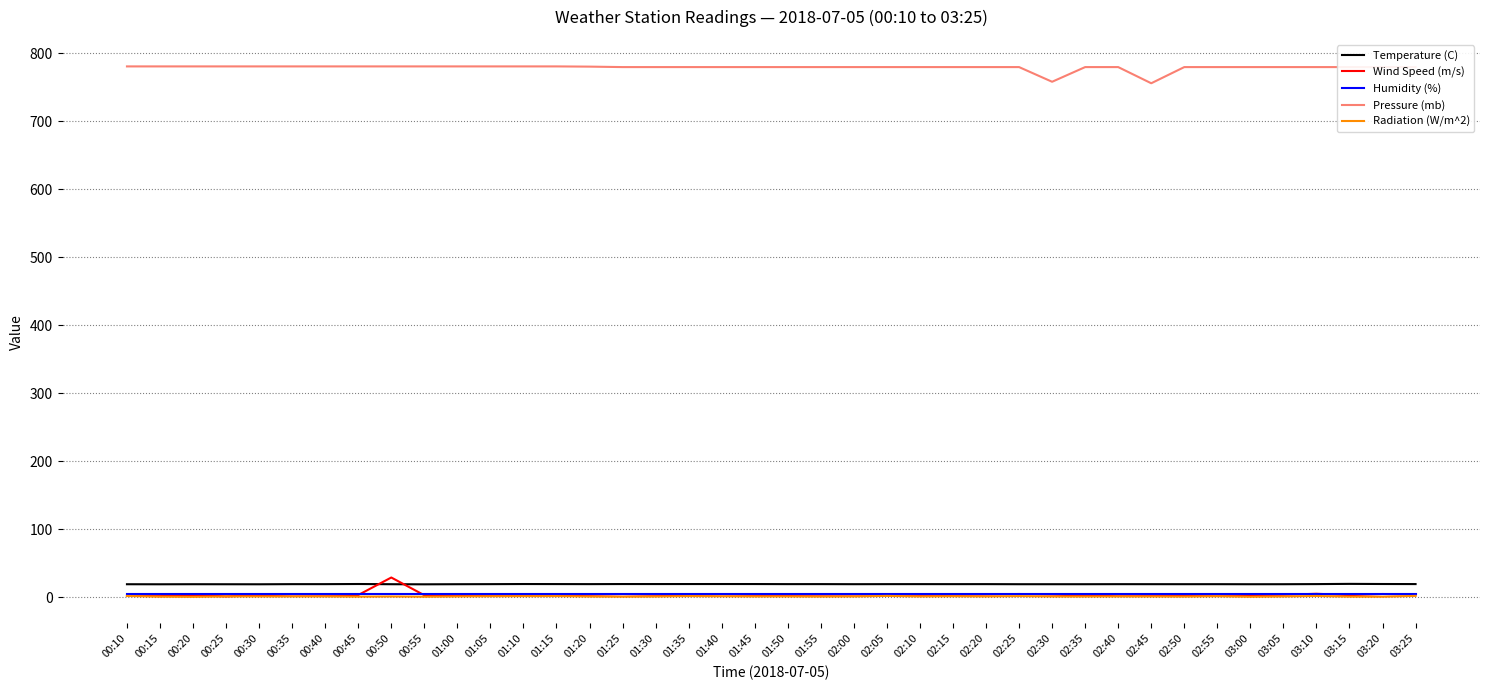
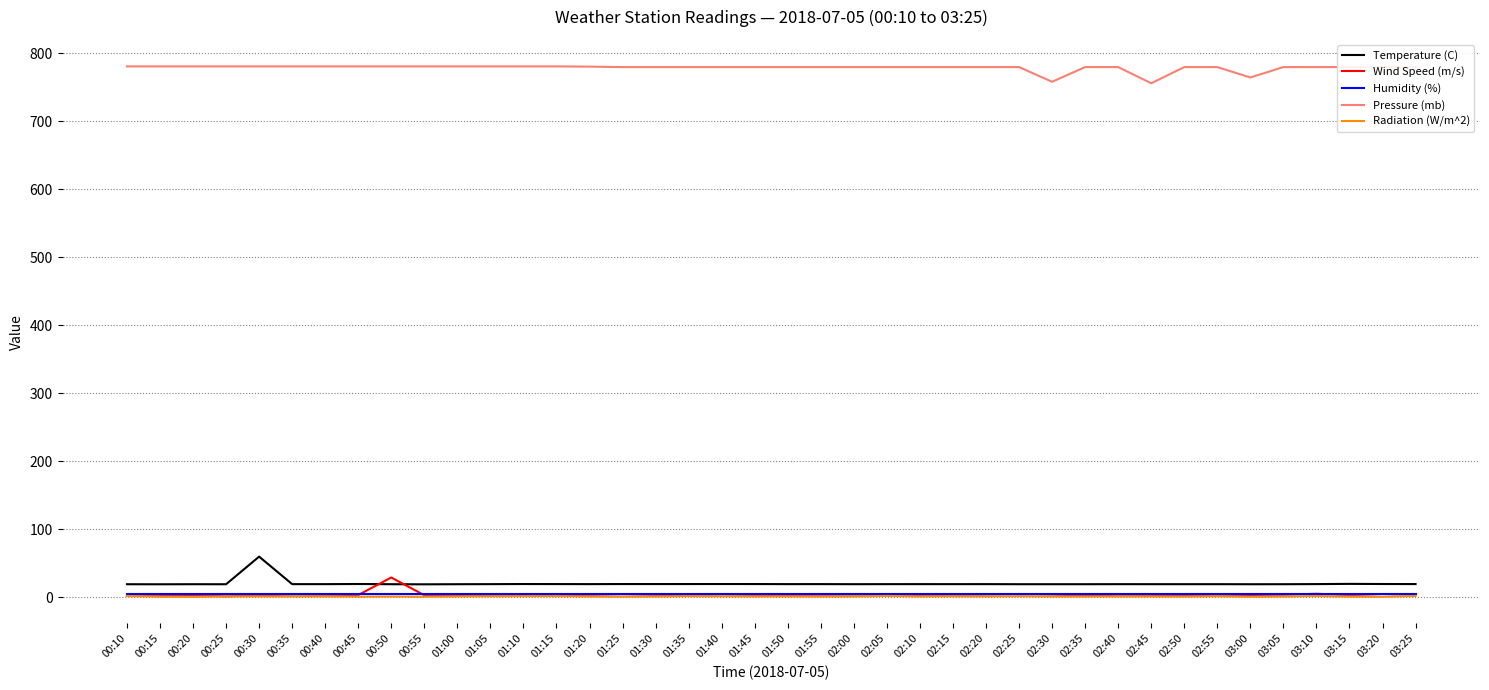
Temperature (C), 00:30: 20 -> 60
Pressure (mb), 03:00: 780 -> 760
